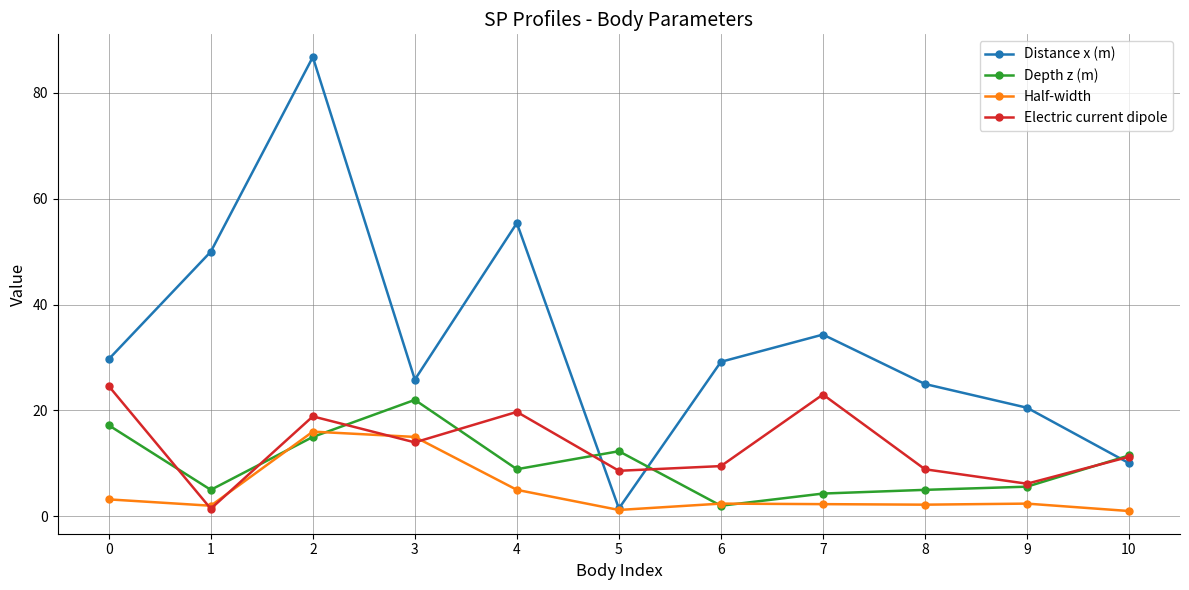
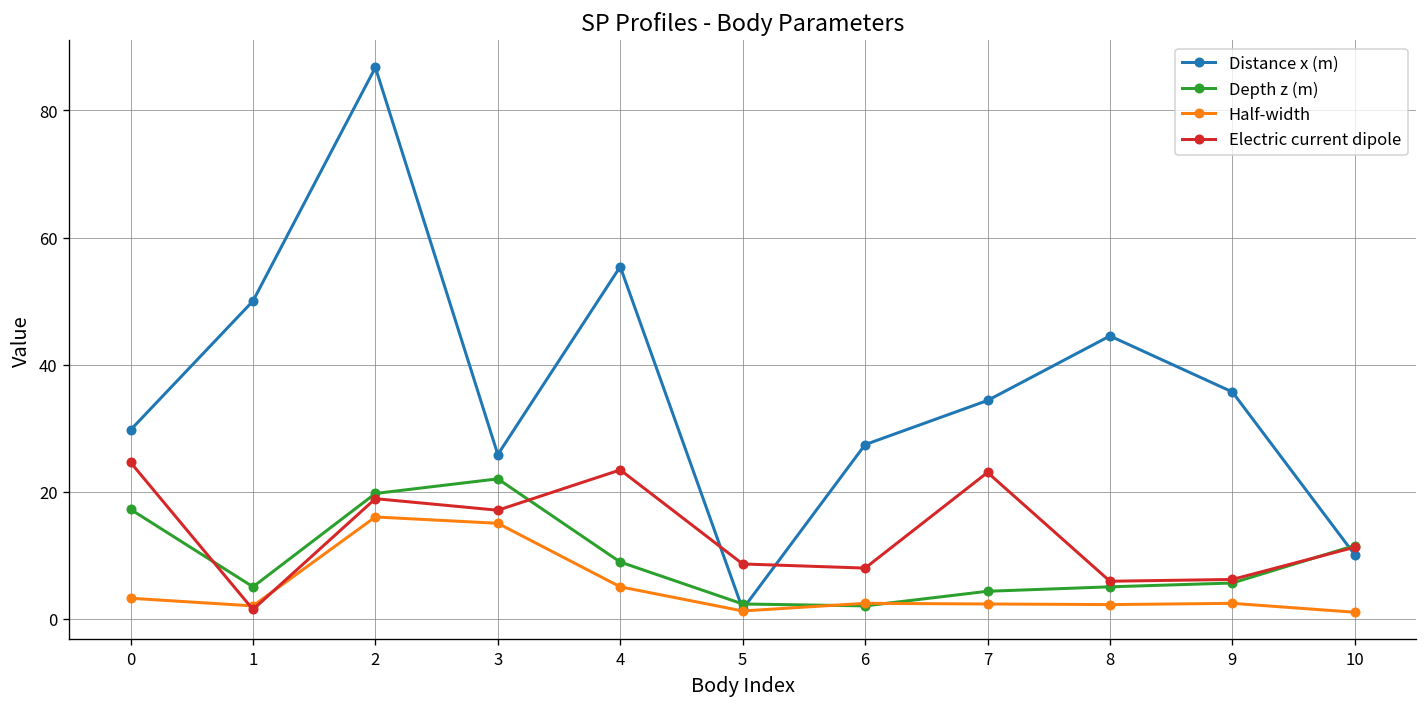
Depth z (m), 2: 15 -> 20
Electric current dipole, 3: 14 -> 17
Electric current dipole, 4: 20 -> 23
Depth z (m), 5: 12 -> 2
Distance x (m), 6: 29 -> 27
Electric current dipole, 6: 9 -> 8
Distance x (m), 8: 25 -> 45
Electric current dipole, 8: 9 -> 6
Distance x (m), 9: 21 -> 36
